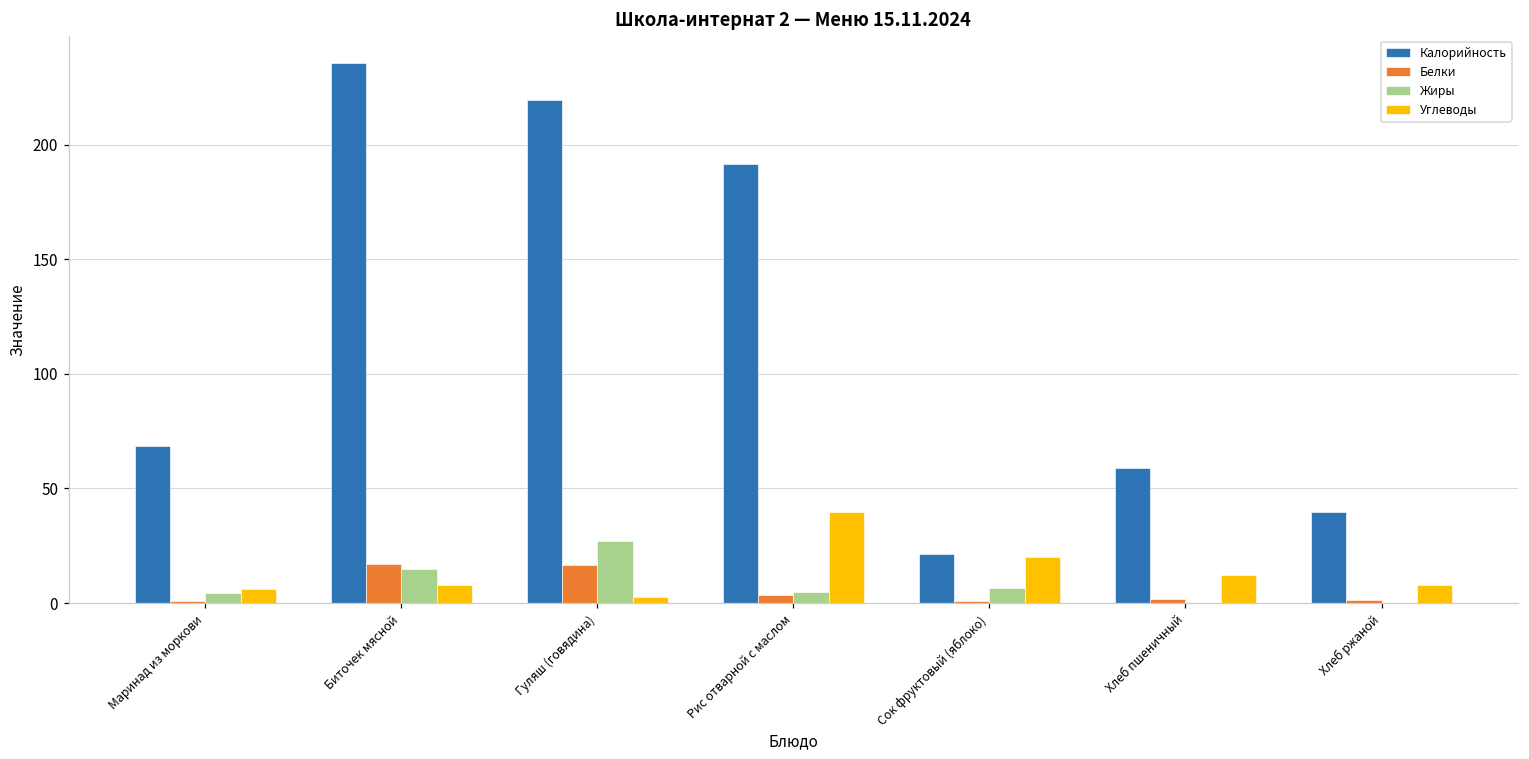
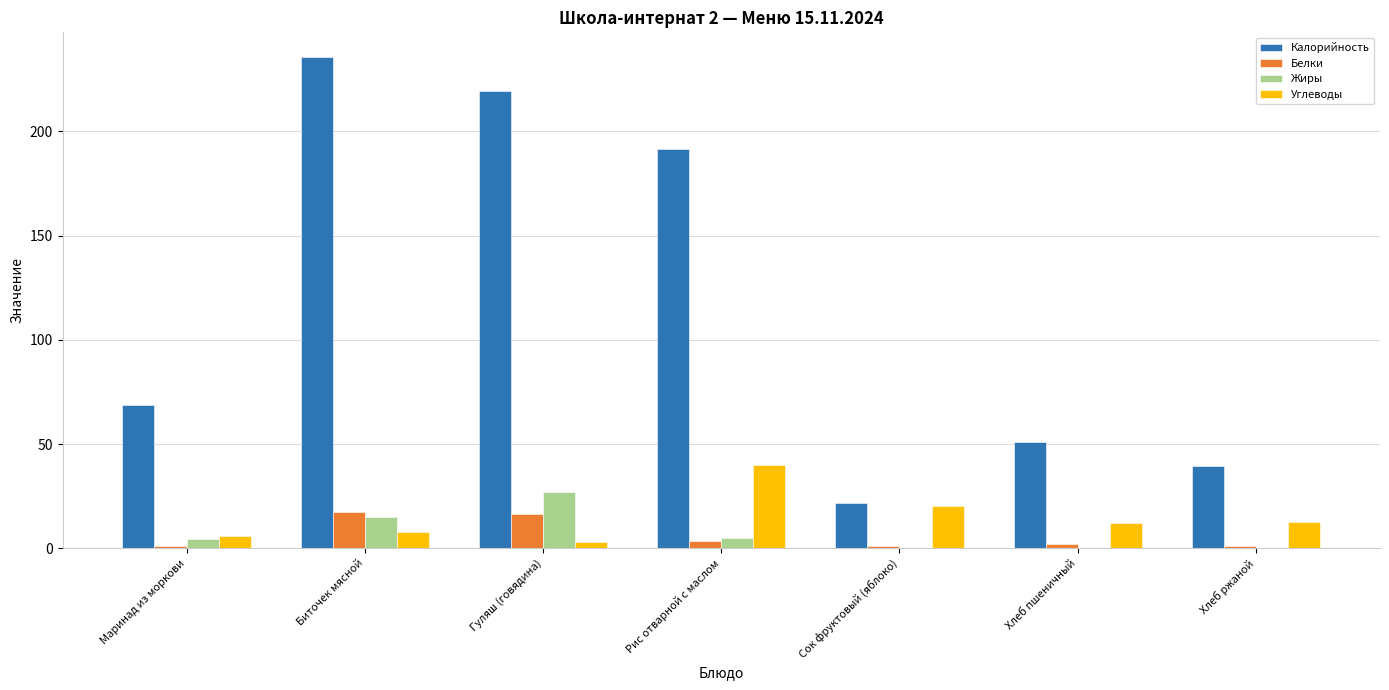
Жиры, Сок фруктовый (яблоко): 7 -> 0
Калорийность, Хлеб пшеничный: 59 -> 51
Углеводы, Хлеб ржаной: 8 -> 13
